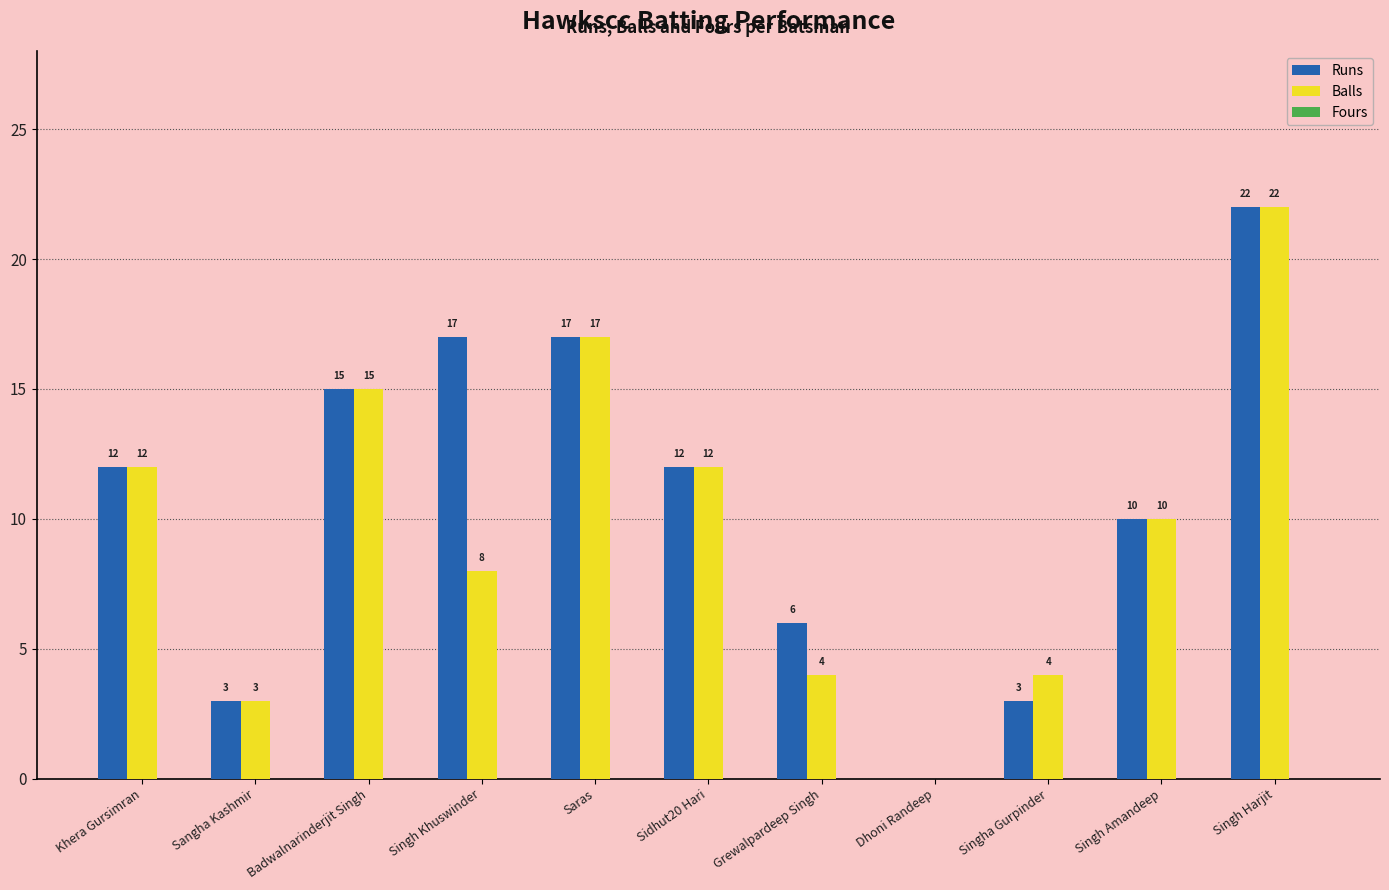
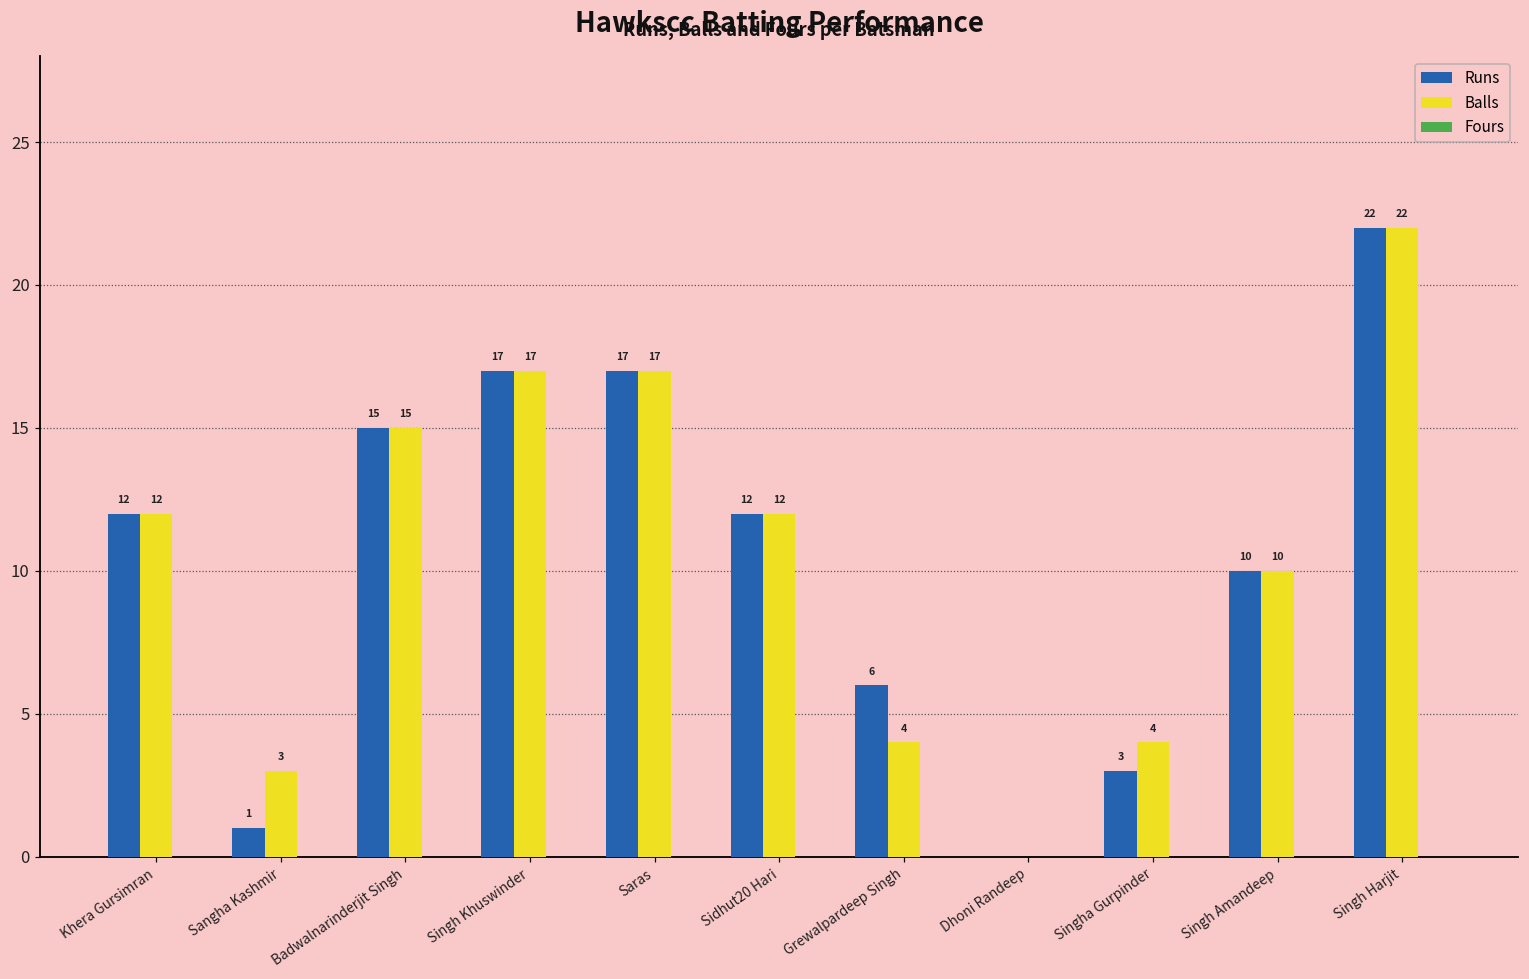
Runs, Sangha Kashmir: 3 -> 1
Balls, Singh Khuswinder: 8 -> 17
